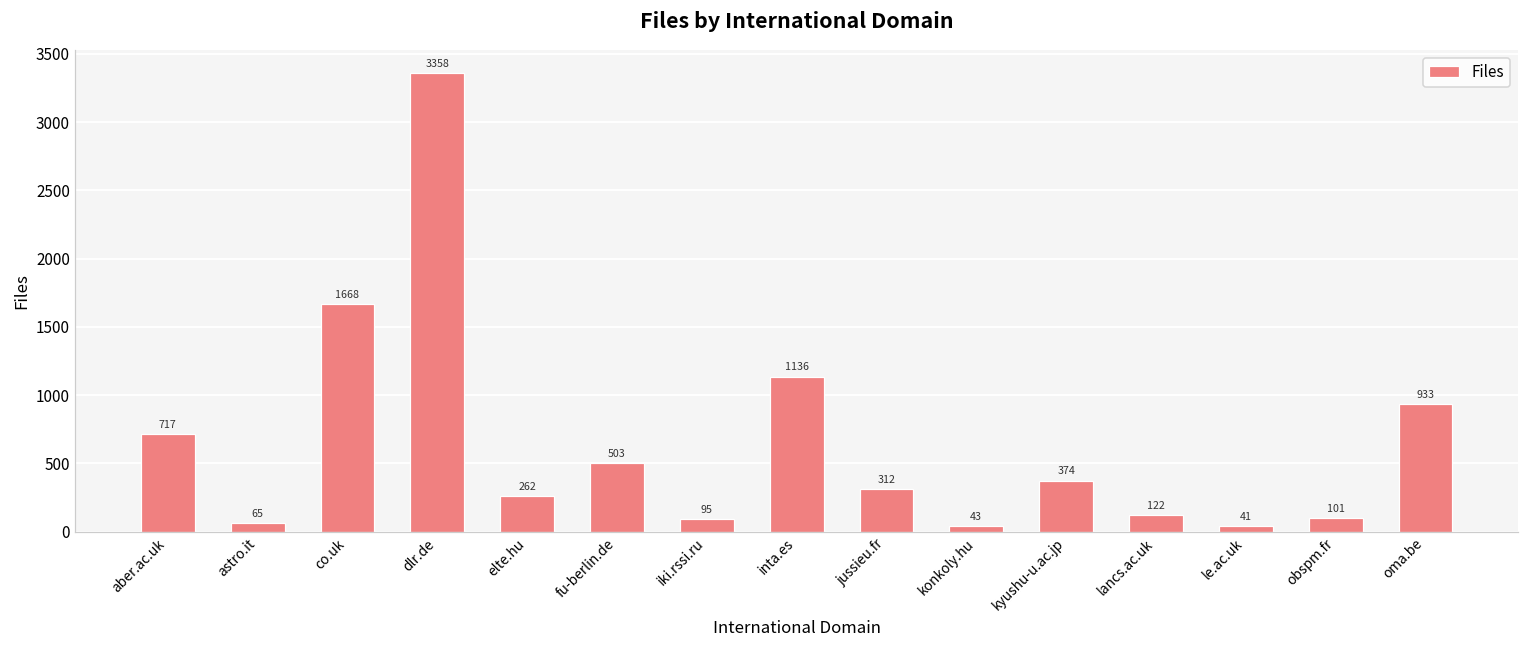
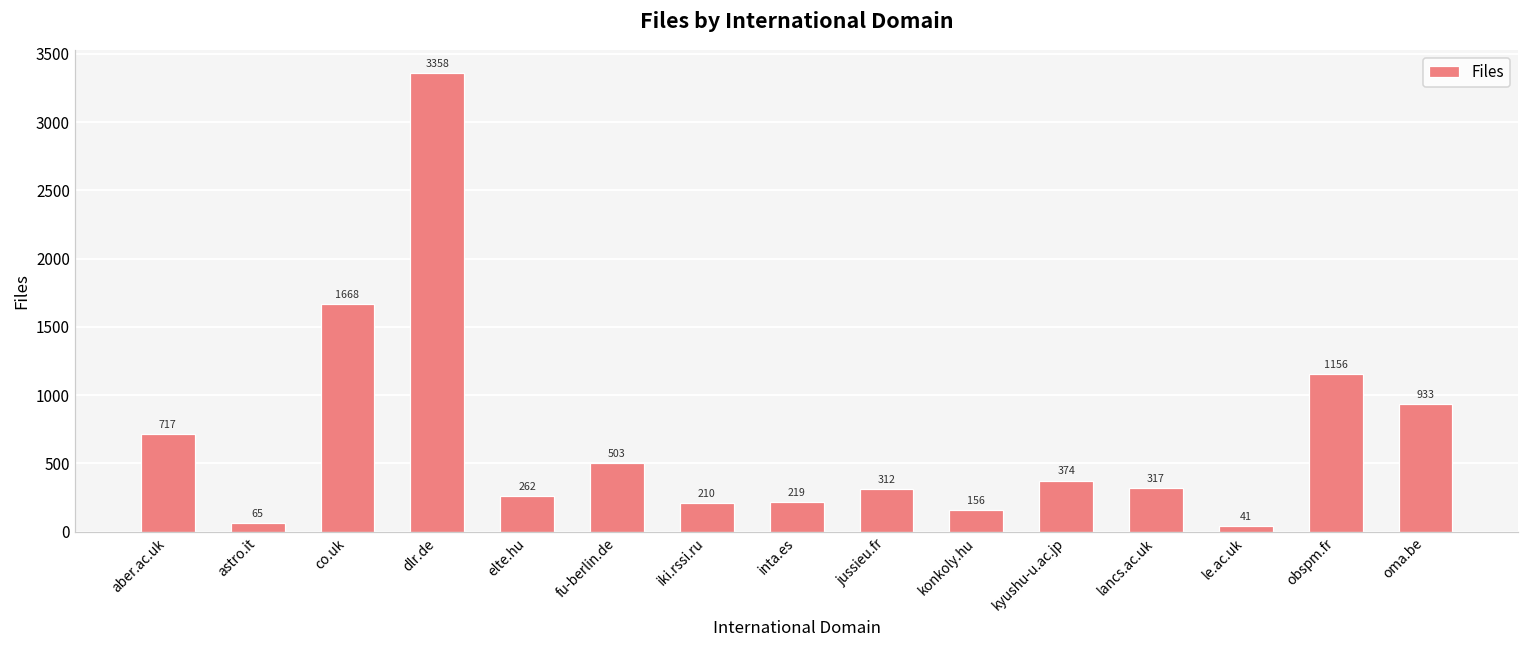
iki.rssi.ru: 95 -> 210
inta.es: 1136 -> 219
konkoly.hu: 43 -> 156
lancs.ac.uk: 122 -> 317
obspm.fr: 101 -> 1156
